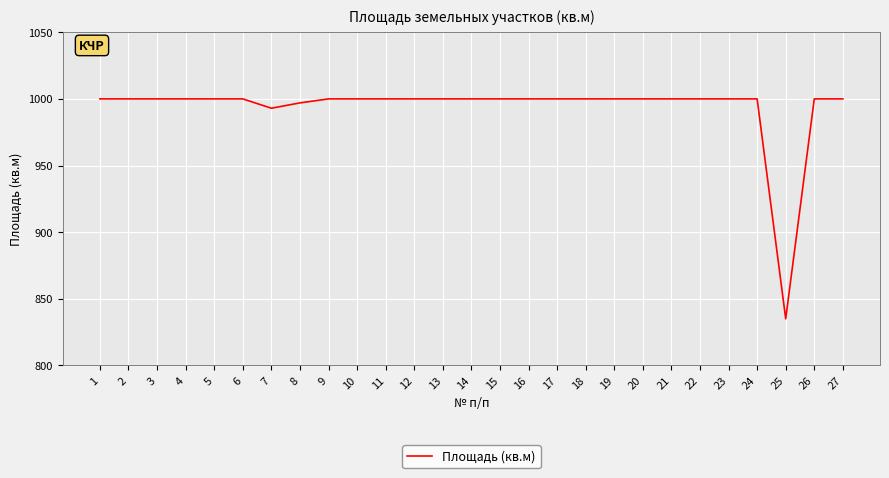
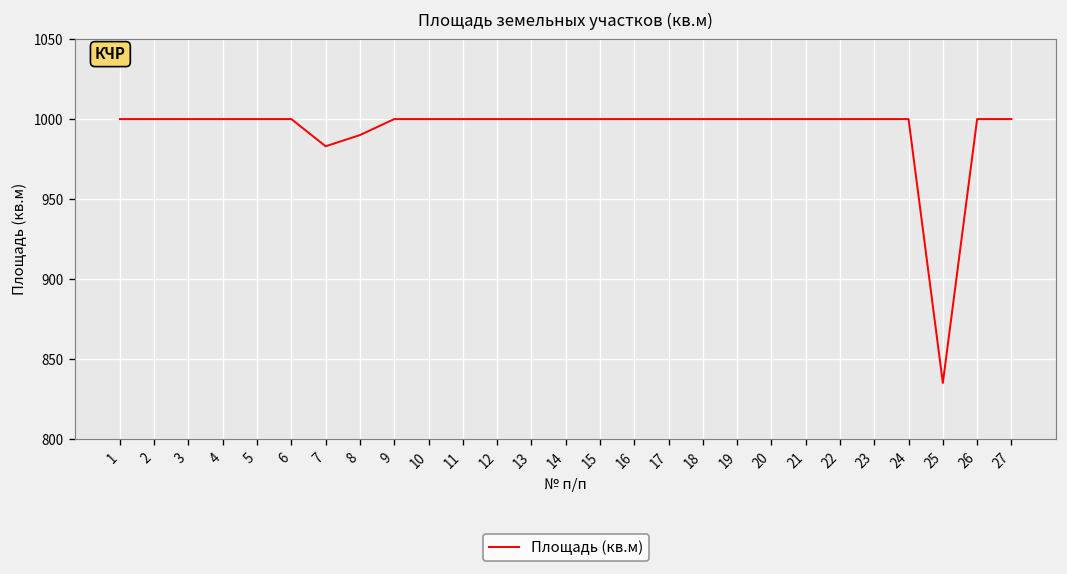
7: 993 -> 983
8: 997 -> 990
